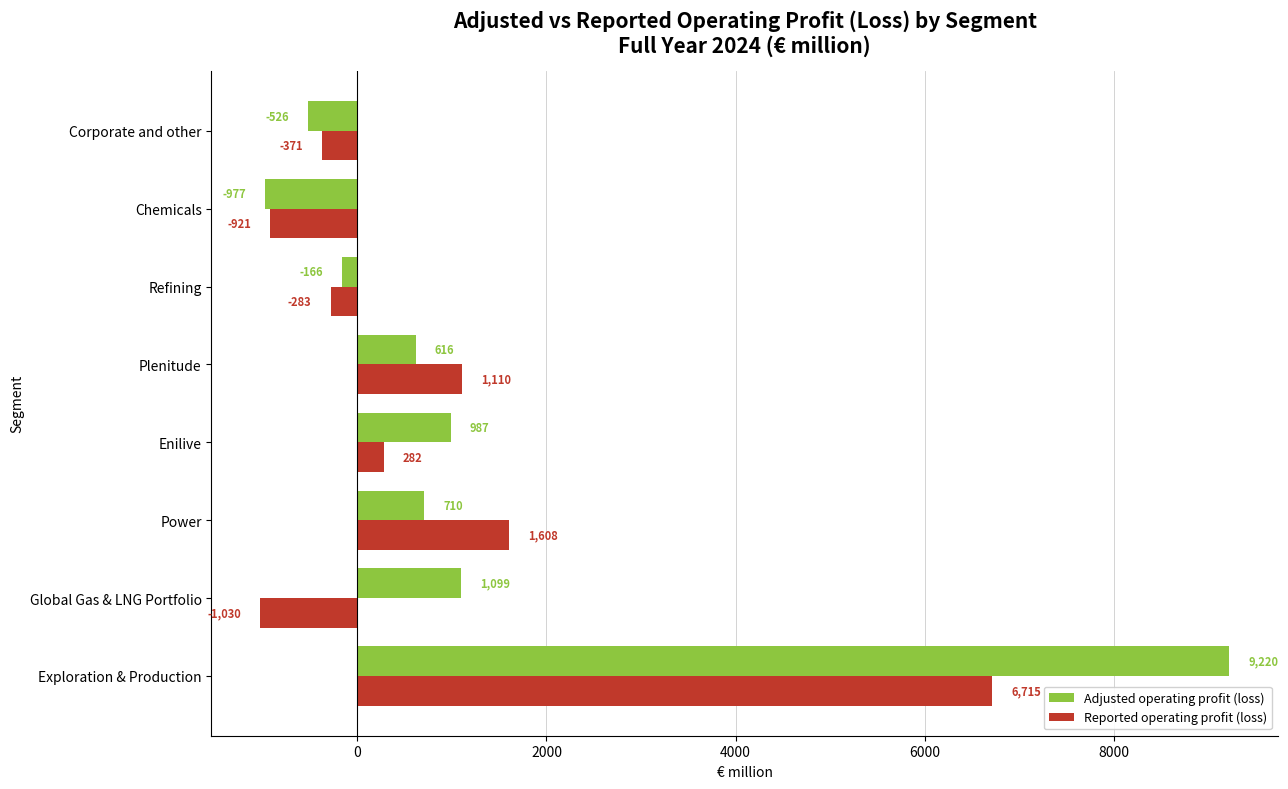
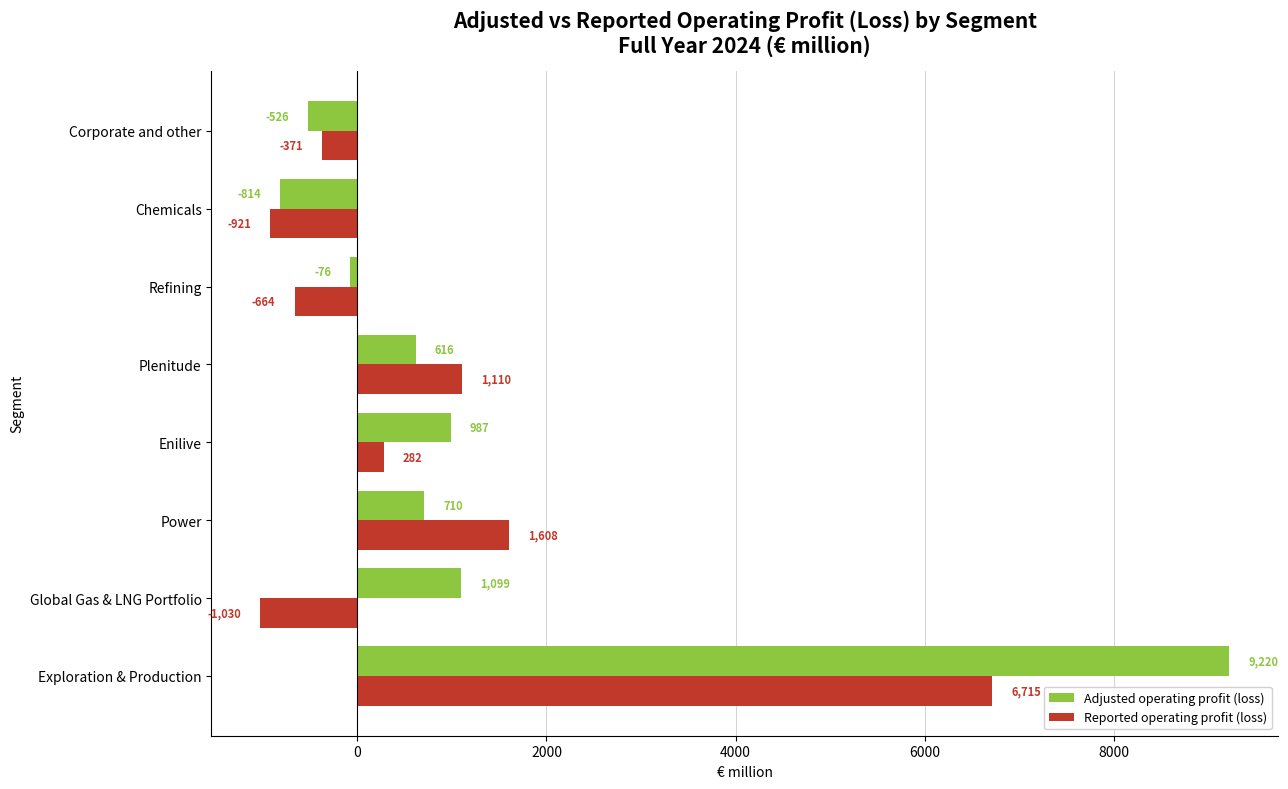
Adjusted operating profit (loss), Chemicals: -977 -> -814
Adjusted operating profit (loss), Refining: -166 -> -76
Reported operating profit (loss), Refining: -283 -> -664
